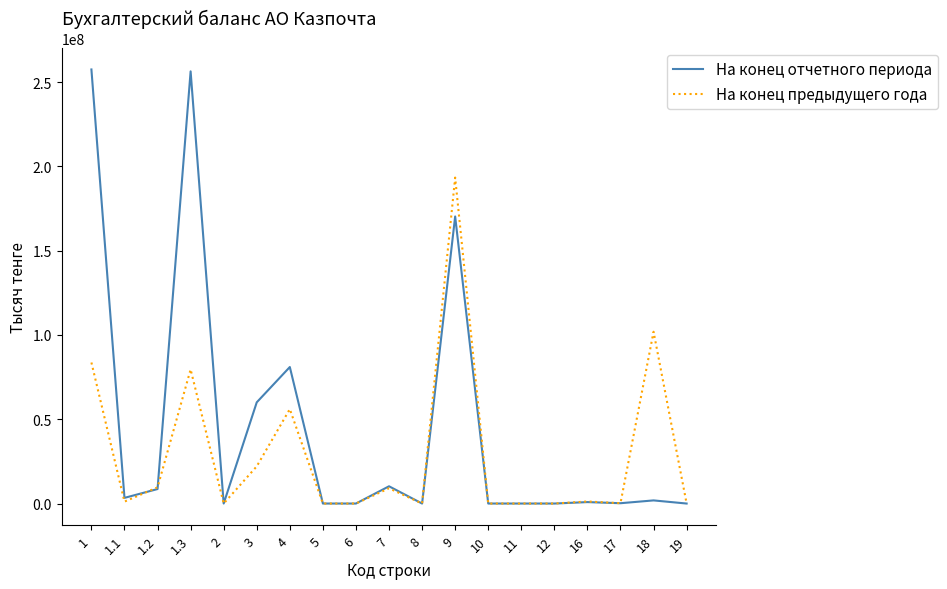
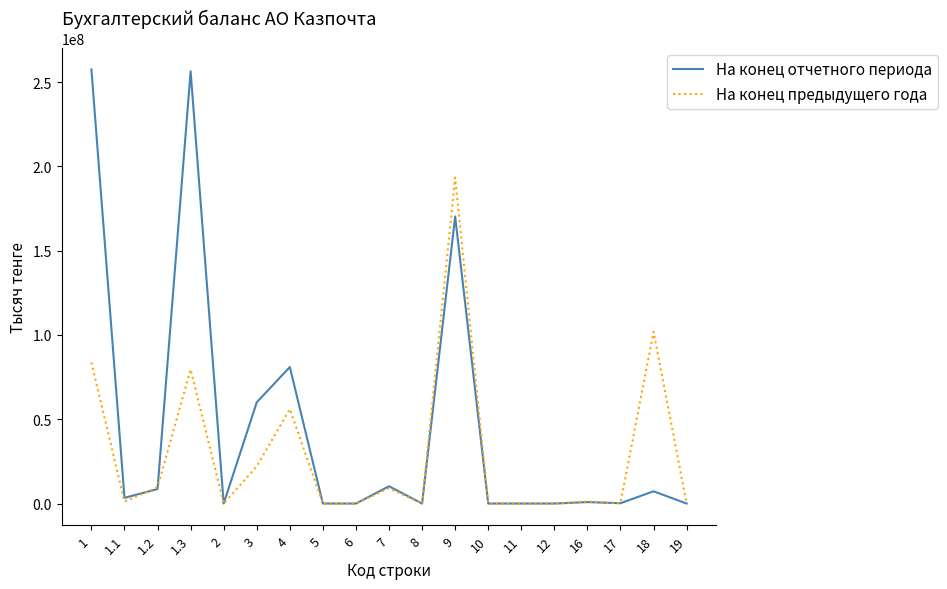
На конец отчетного периода, 18: 2000000 -> 7000000
